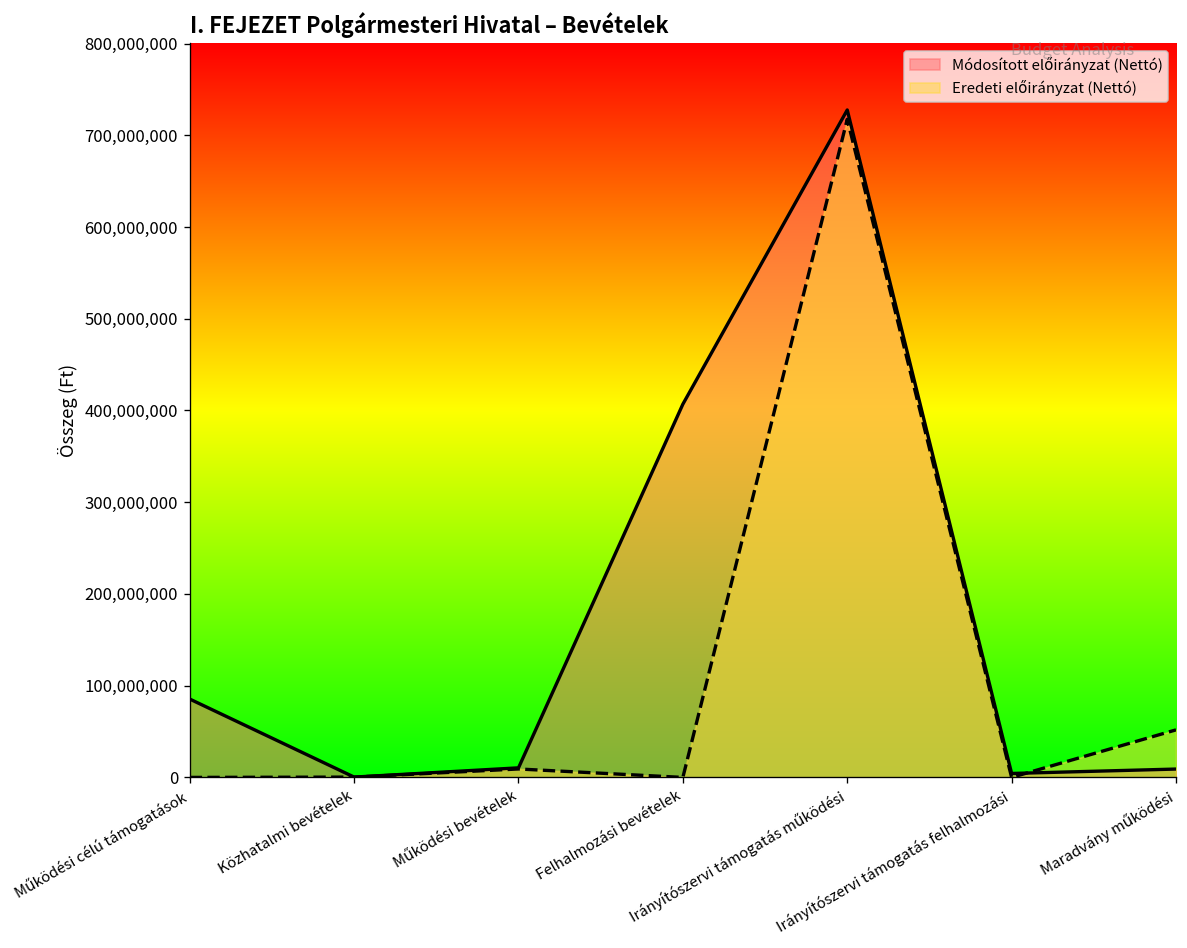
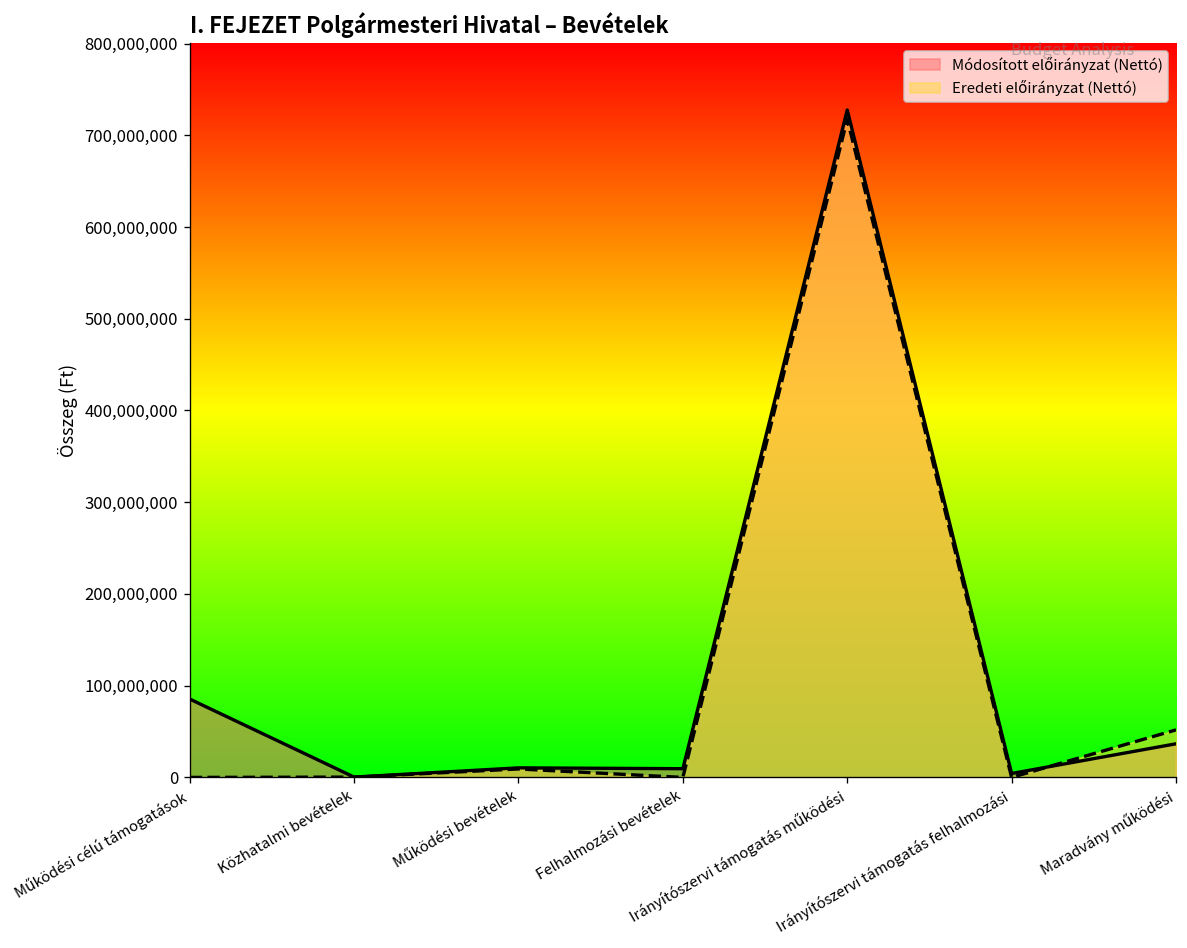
Módosított előirányzat (Nettó), Felhalmozási bevételek: 410,000,000 -> 10,000,000
Módosított előirányzat (Nettó), Maradvány működési: 10,000,000 -> 40,000,000
